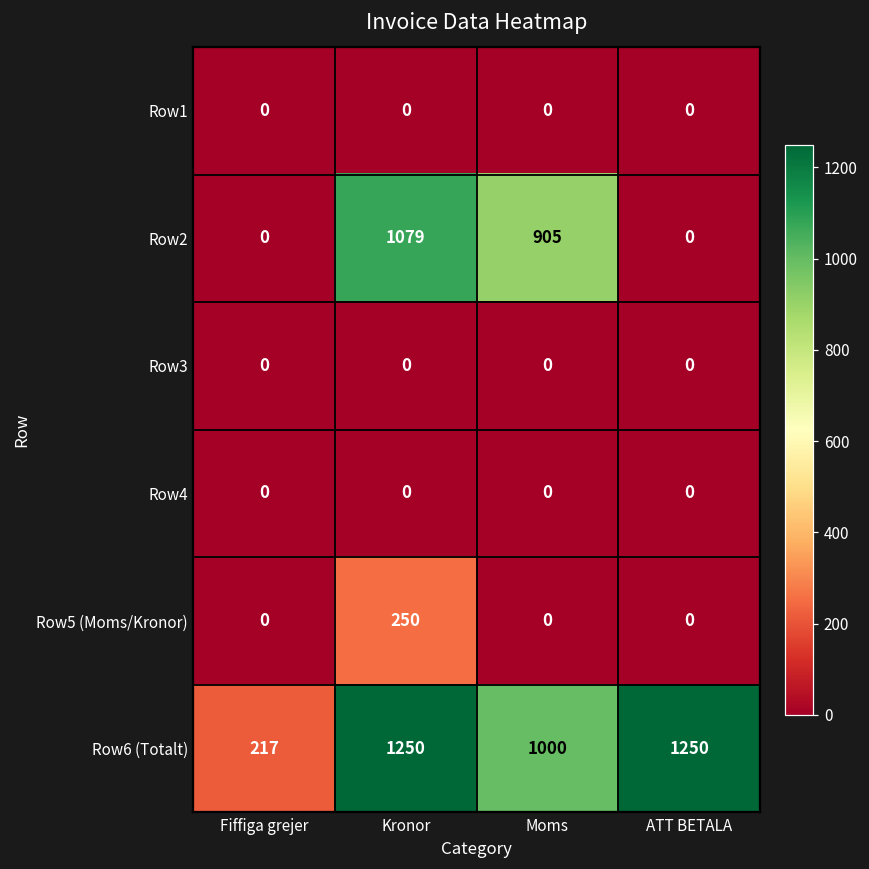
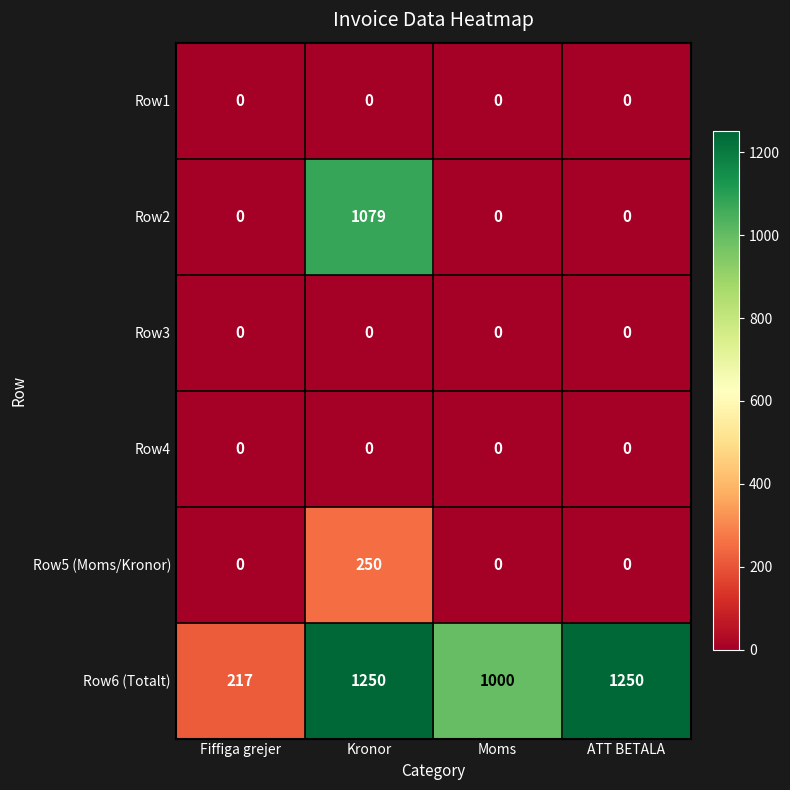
Row2, Moms: 905 -> 0
